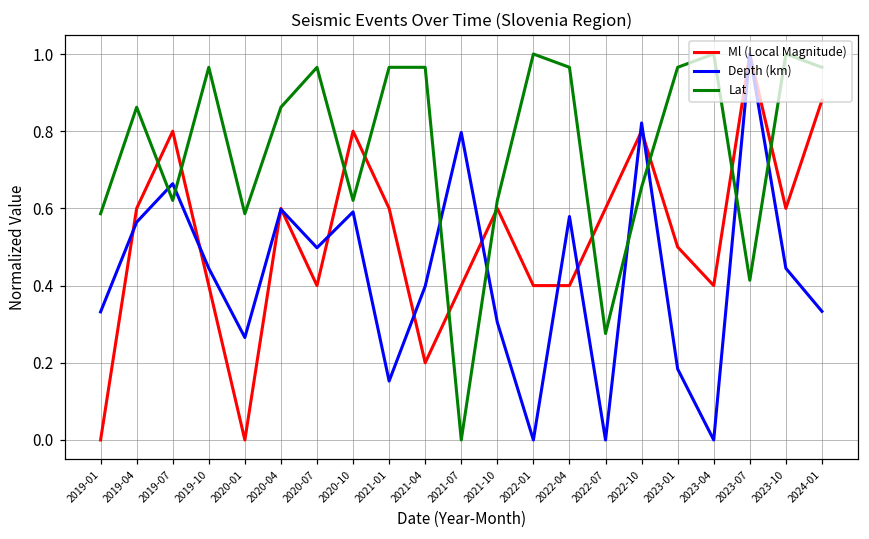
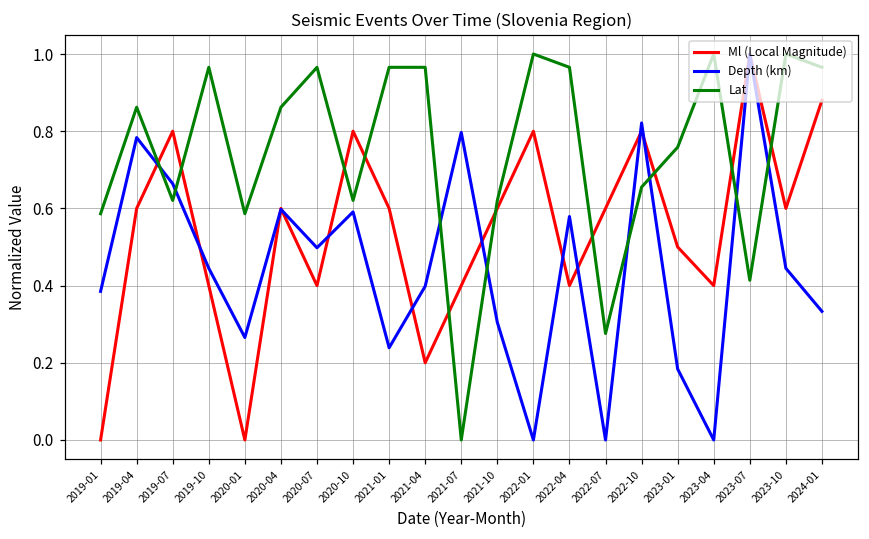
Depth (km), 2019-01: 0.33 -> 0.39
Depth (km), 2019-04: 0.56 -> 0.78
Depth (km), 2021-01: 0.15 -> 0.24
Ml (Local Magnitude), 2022-01: 0.40 -> 0.80
Lat, 2023-01: 0.97 -> 0.76
